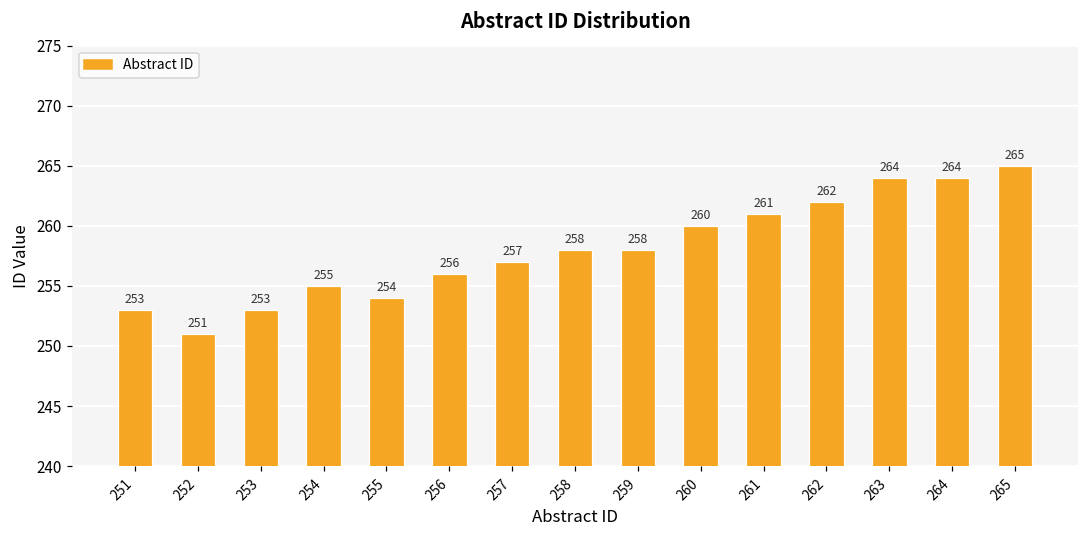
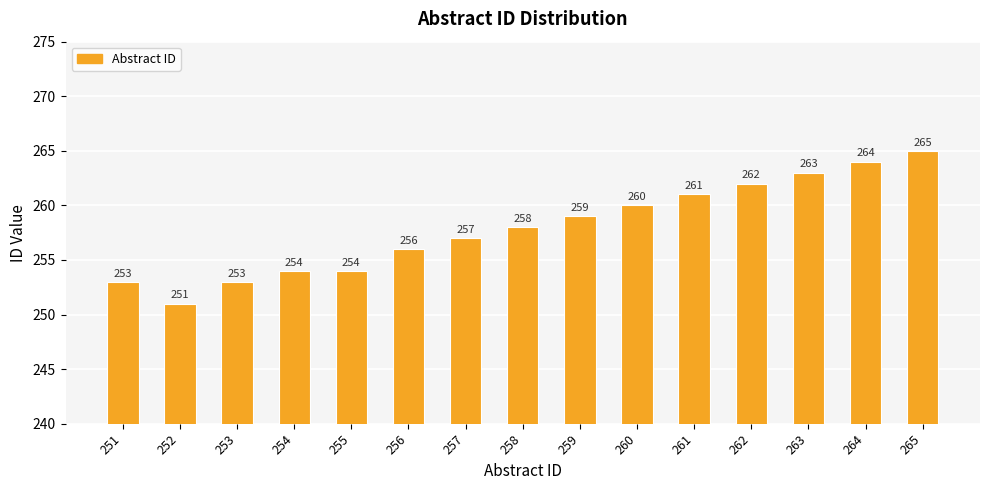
254: 255 -> 254
259: 258 -> 259
263: 264 -> 263
